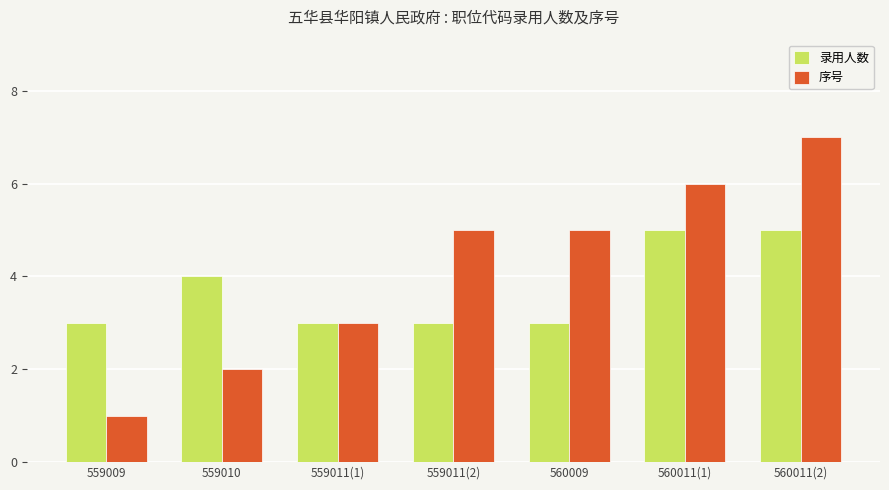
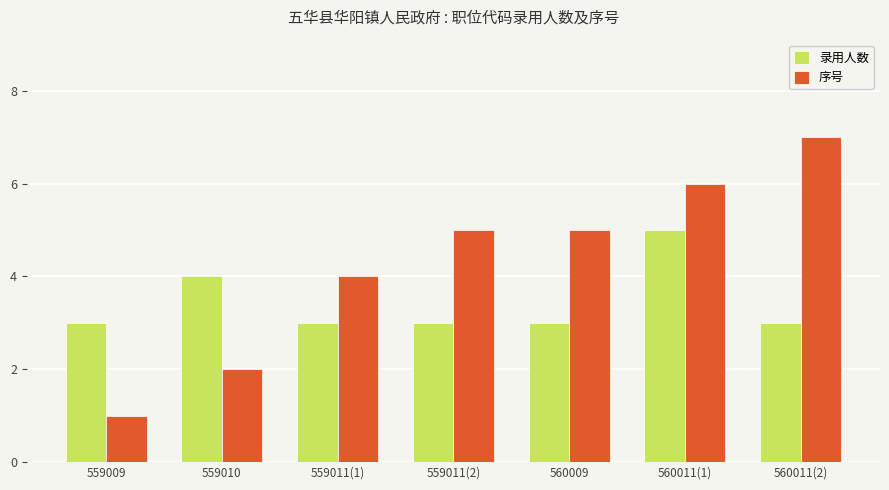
序号, 559011(1): 3 -> 4
录用人数, 560011(2): 5 -> 3
